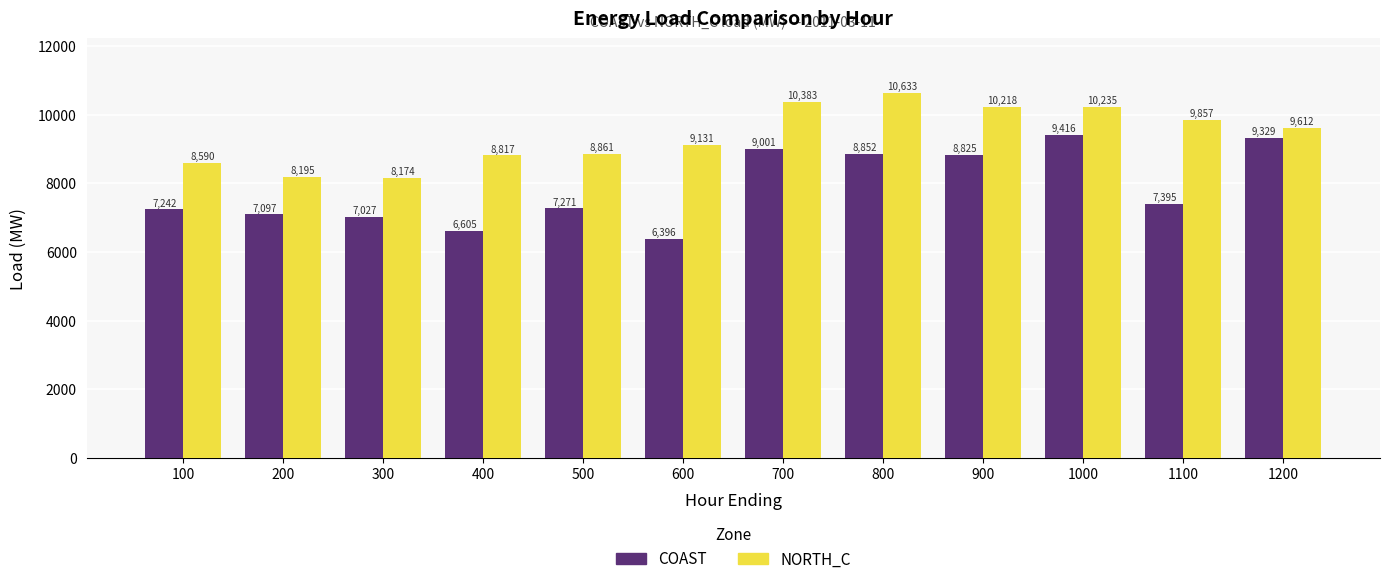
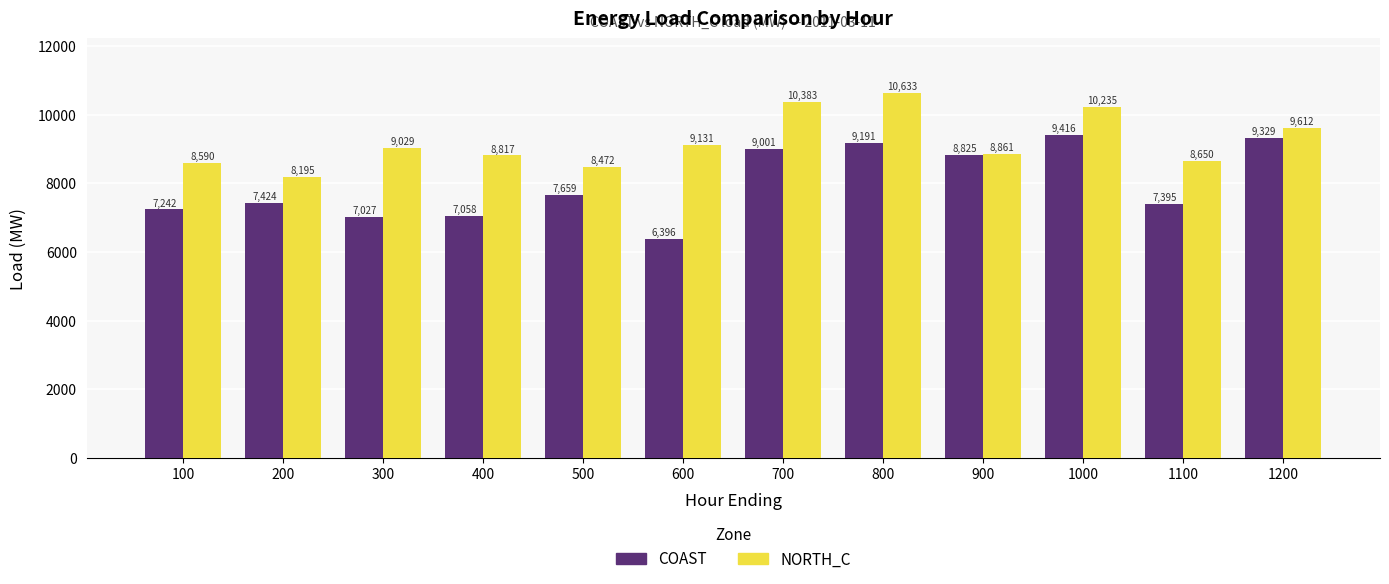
COAST, 200: 7,097 -> 7,424
NORTH_C, 300: 8,174 -> 9,029
COAST, 400: 6,605 -> 7,058
COAST, 500: 7,271 -> 7,659
NORTH_C, 500: 8,861 -> 8,472
COAST, 800: 8,852 -> 9,191
NORTH_C, 900: 10,218 -> 8,861
NORTH_C, 1100: 9,857 -> 8,650
